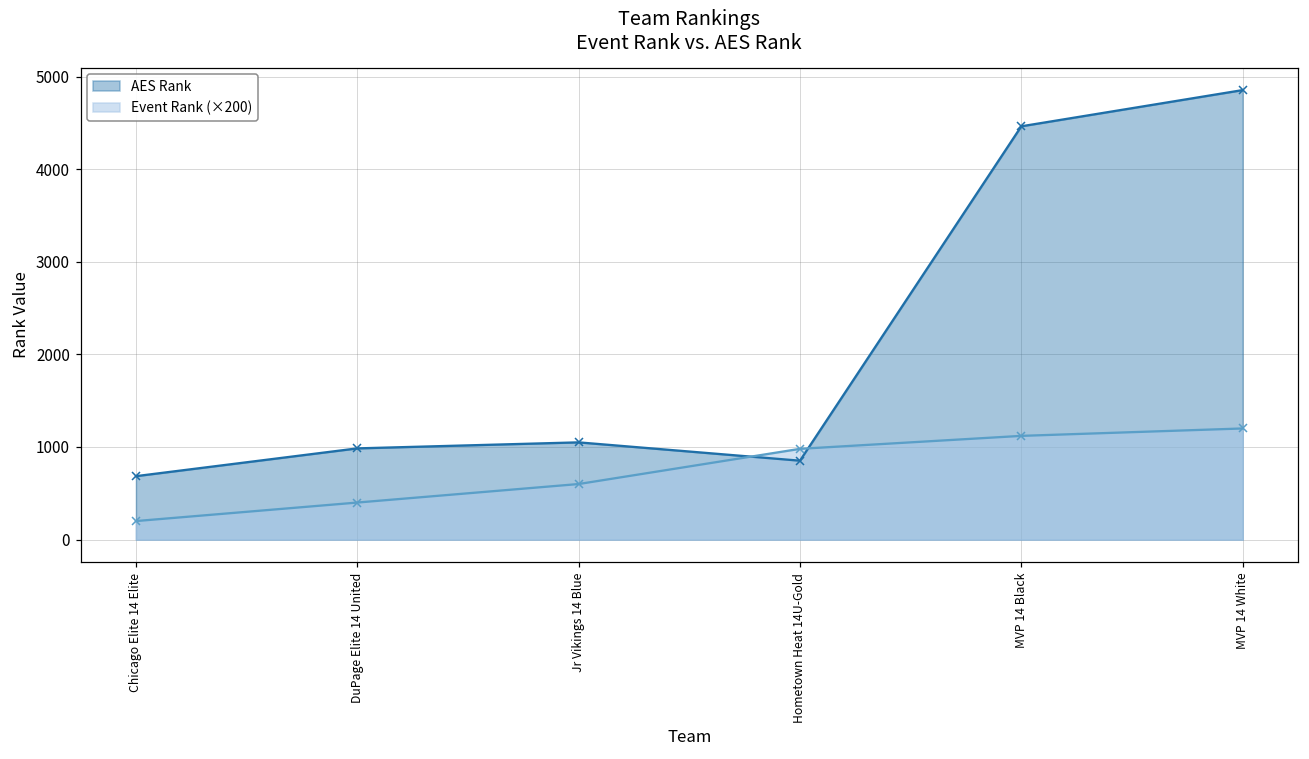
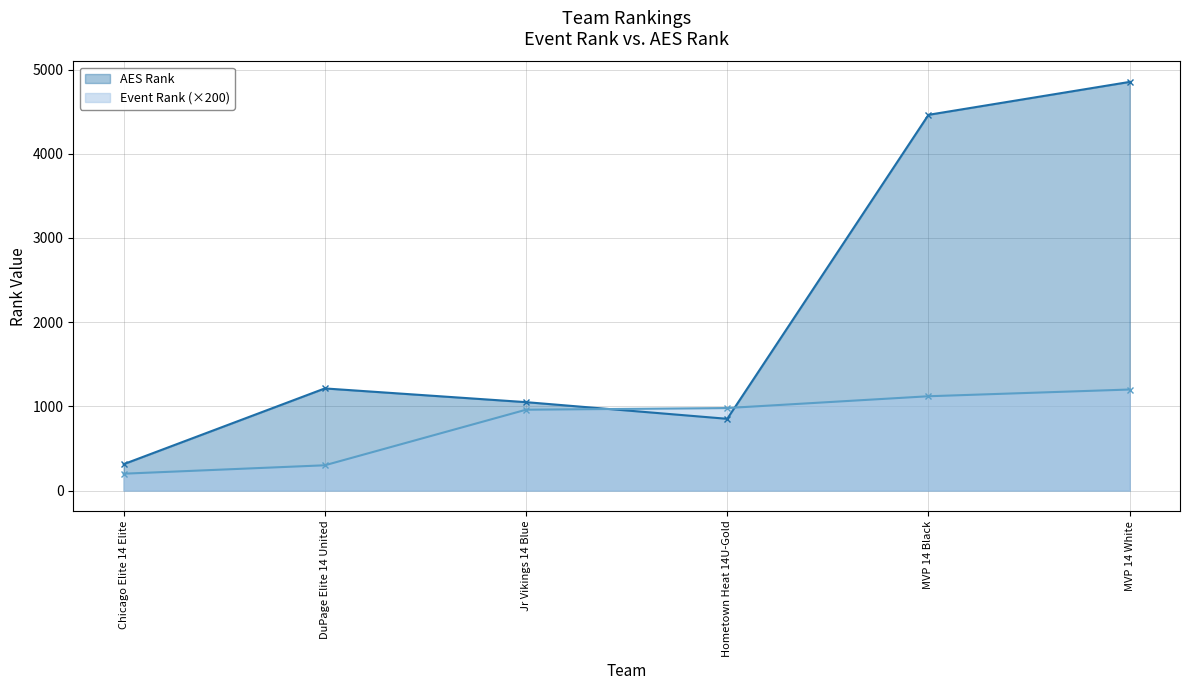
AES Rank, Chicago Elite 14 Elite: 700 -> 300
AES Rank, DuPage Elite 14 United: 1000 -> 1200
Event Rank (×200), DuPage Elite 14 United: 400 -> 300
Event Rank (×200), Jr Vikings 14 Blue: 600 -> 1000
